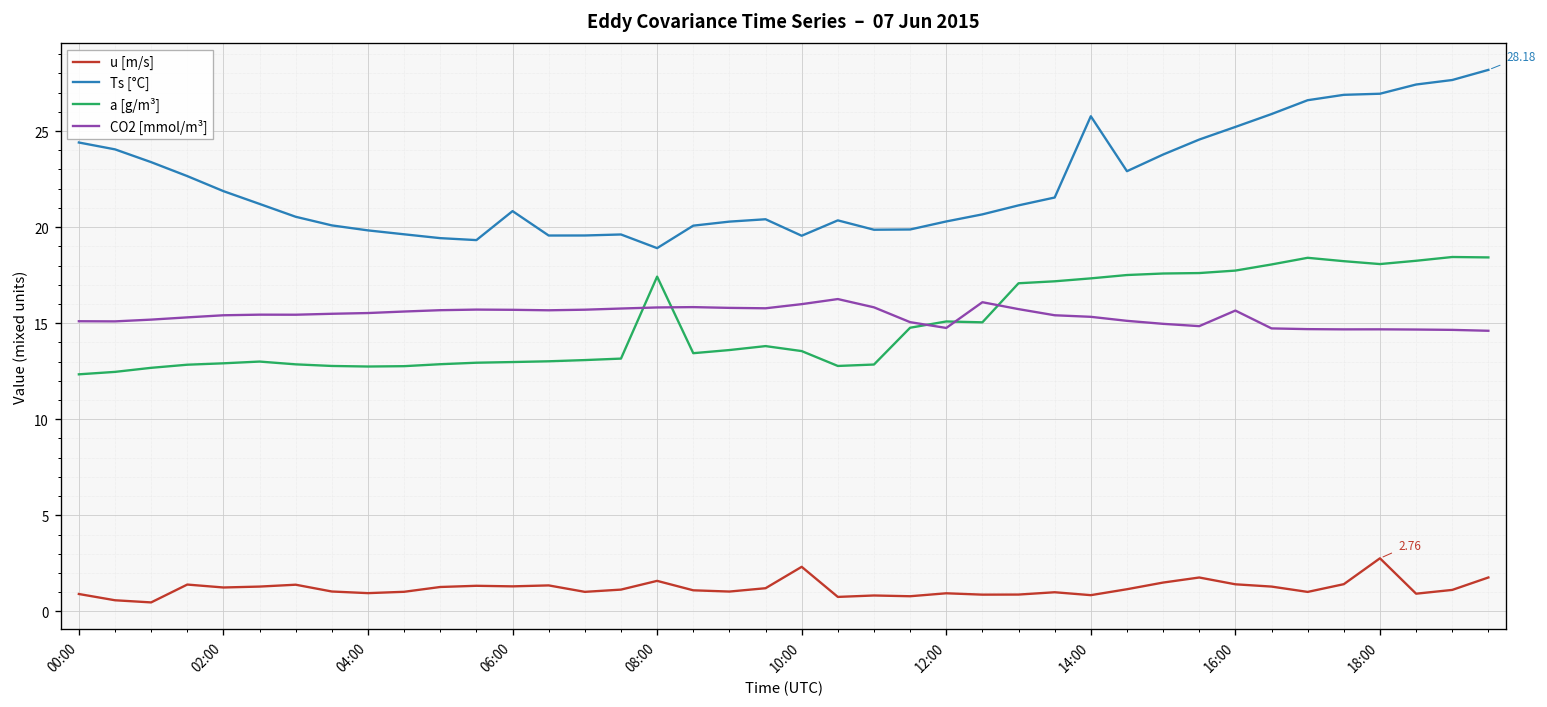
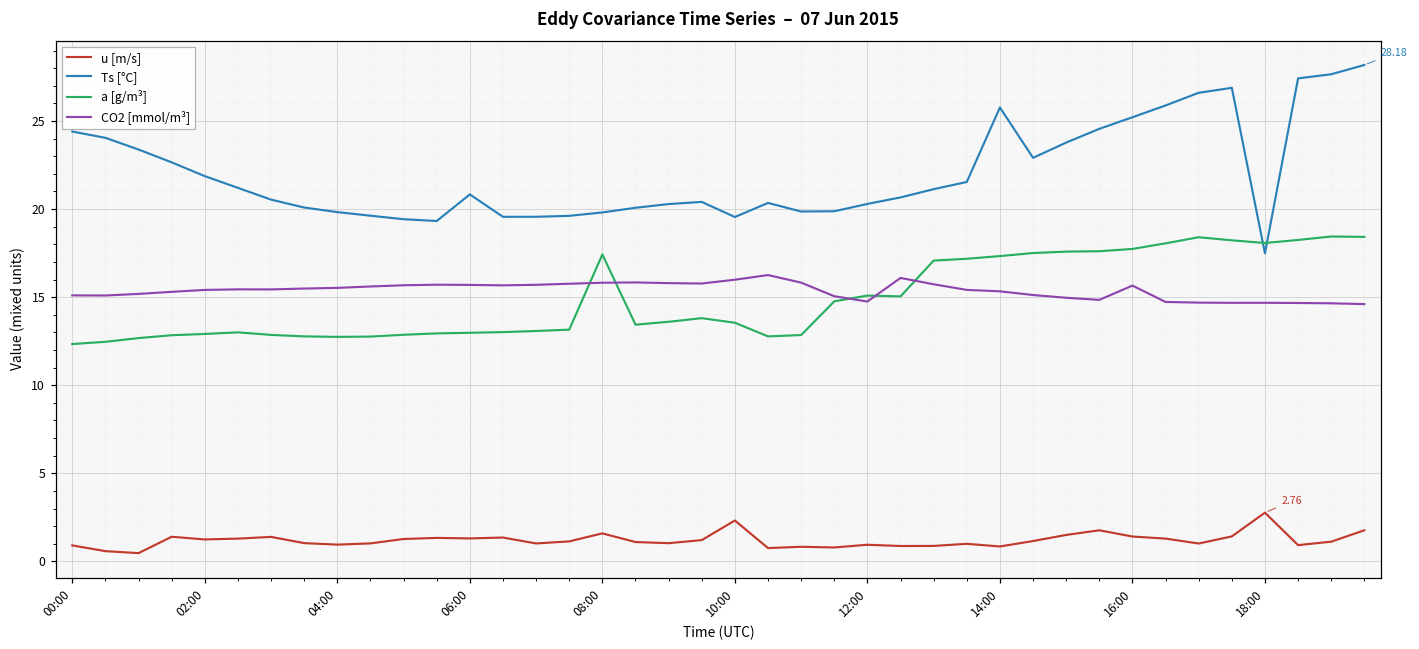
Ts [°C], 08:00: 18.9 -> 19.8
Ts [°C], 18:00: 26.9 -> 17.5
